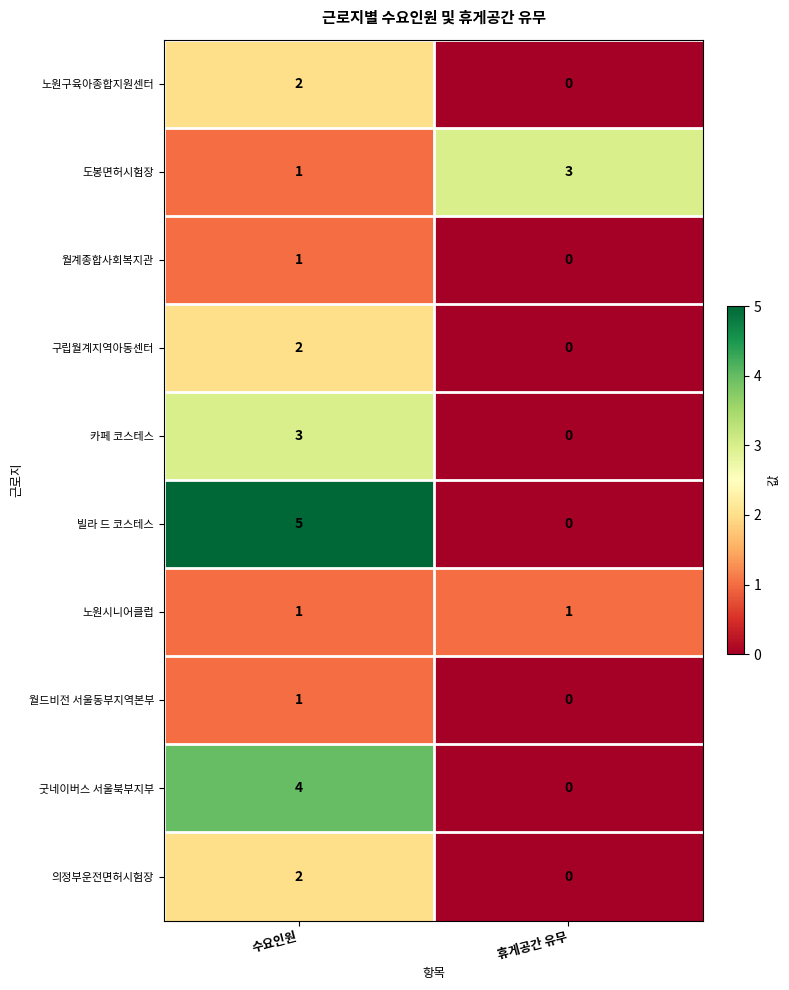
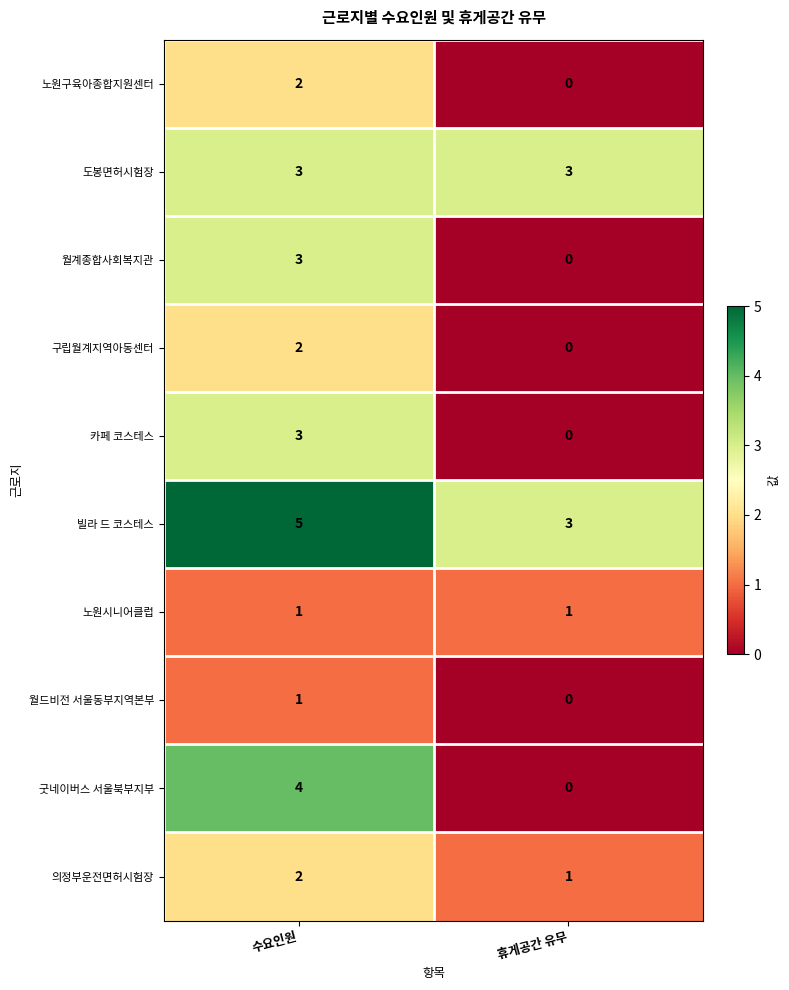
도봉면허시험장, 수요인원: 1 -> 3
월계종합사회복지관, 수요인원: 1 -> 3
빌라 드 코스테스, 휴게공간 유무: 0 -> 3
의정부운전면허시험장, 휴게공간 유무: 0 -> 1
